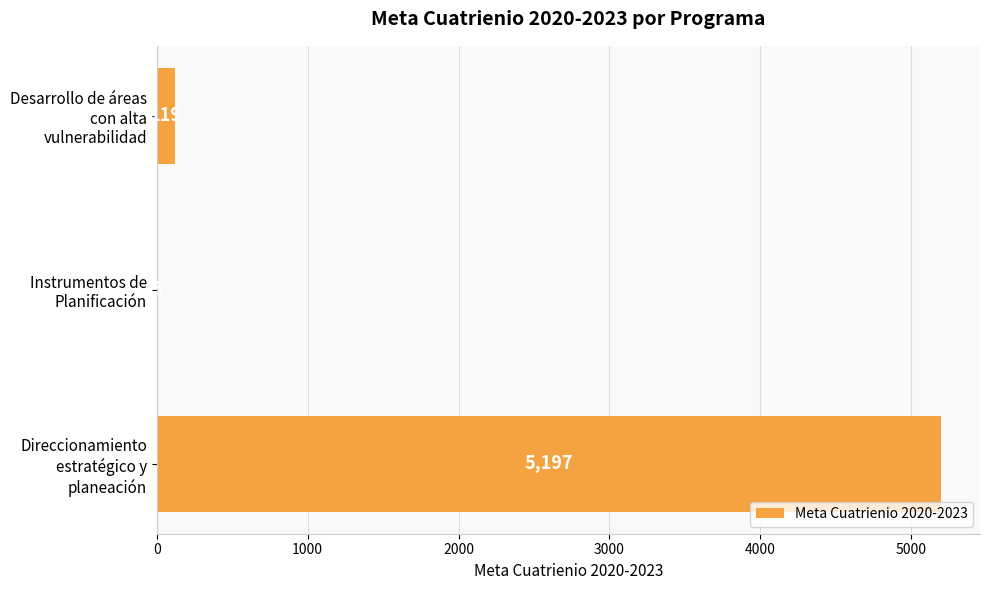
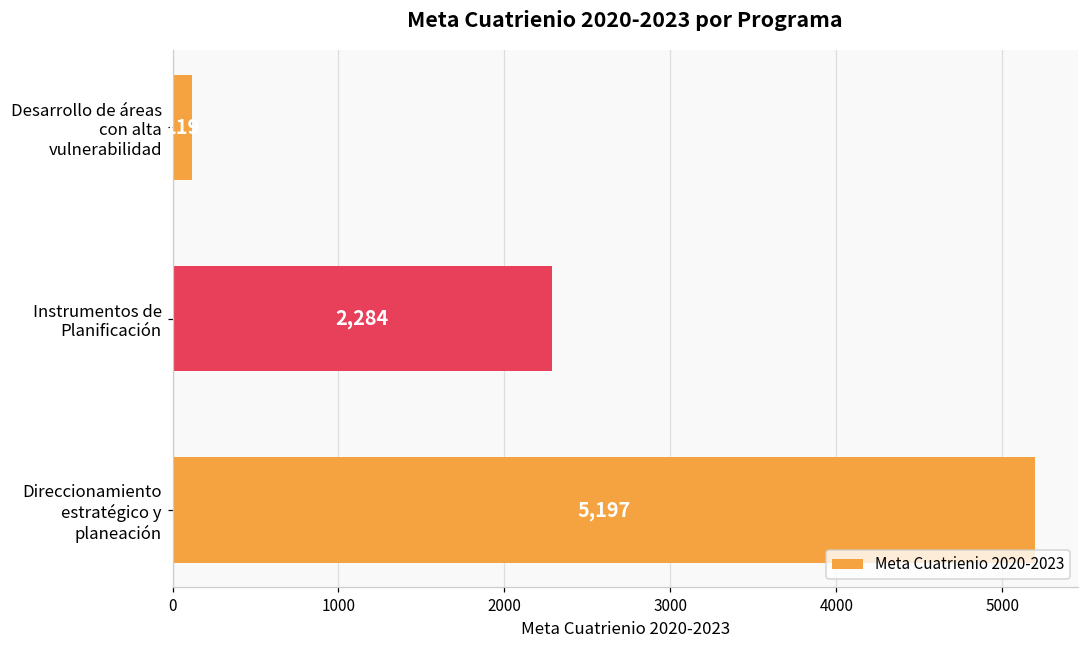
Instrumentos de Planificación: 0 -> 2280
